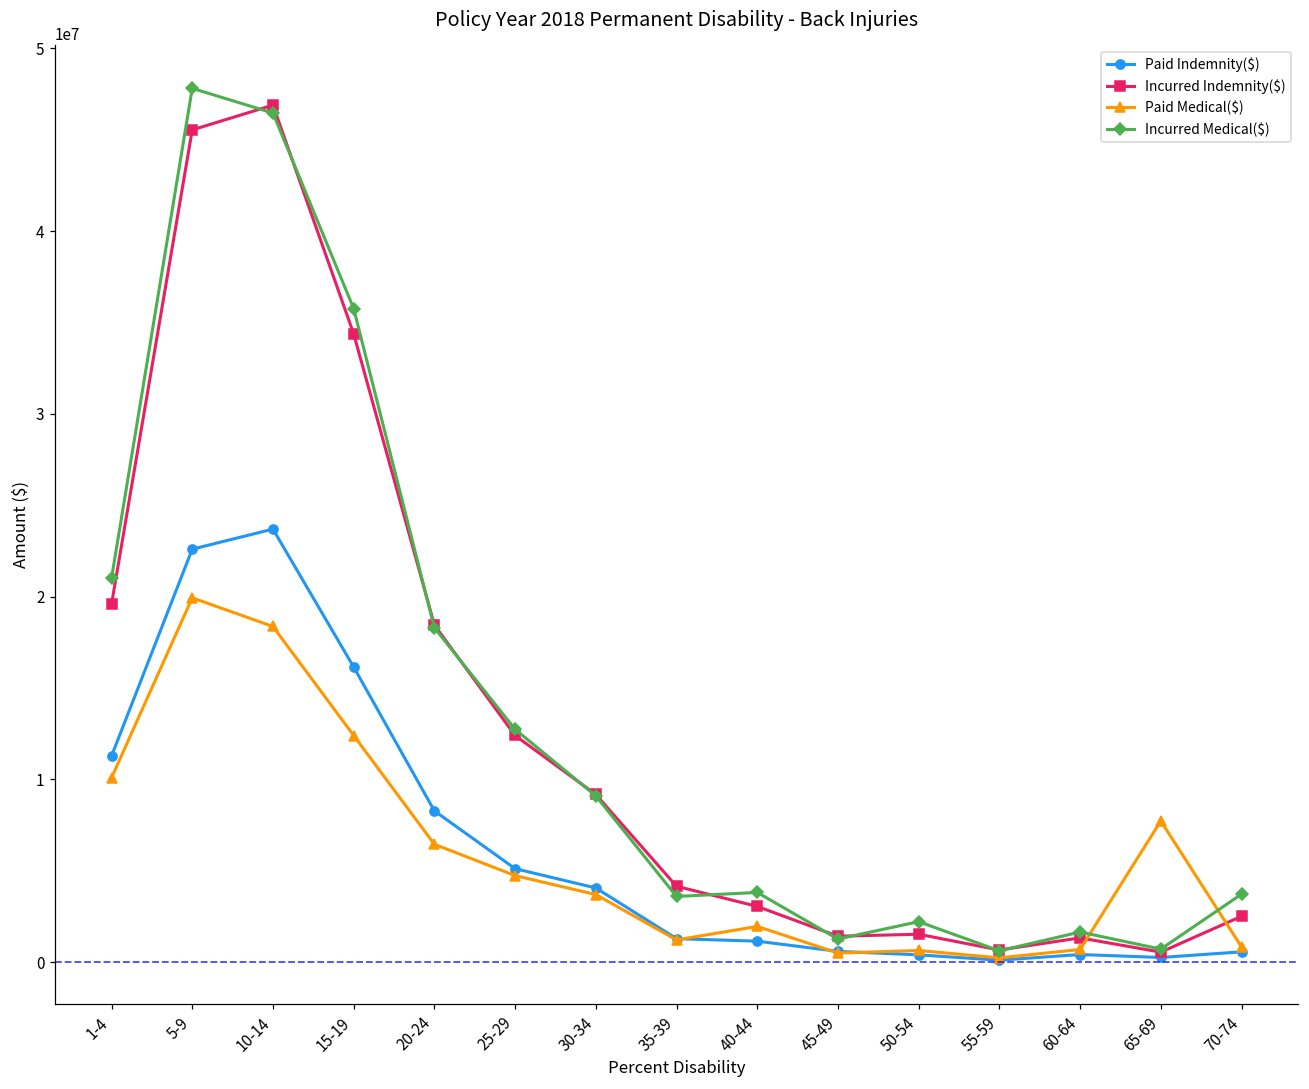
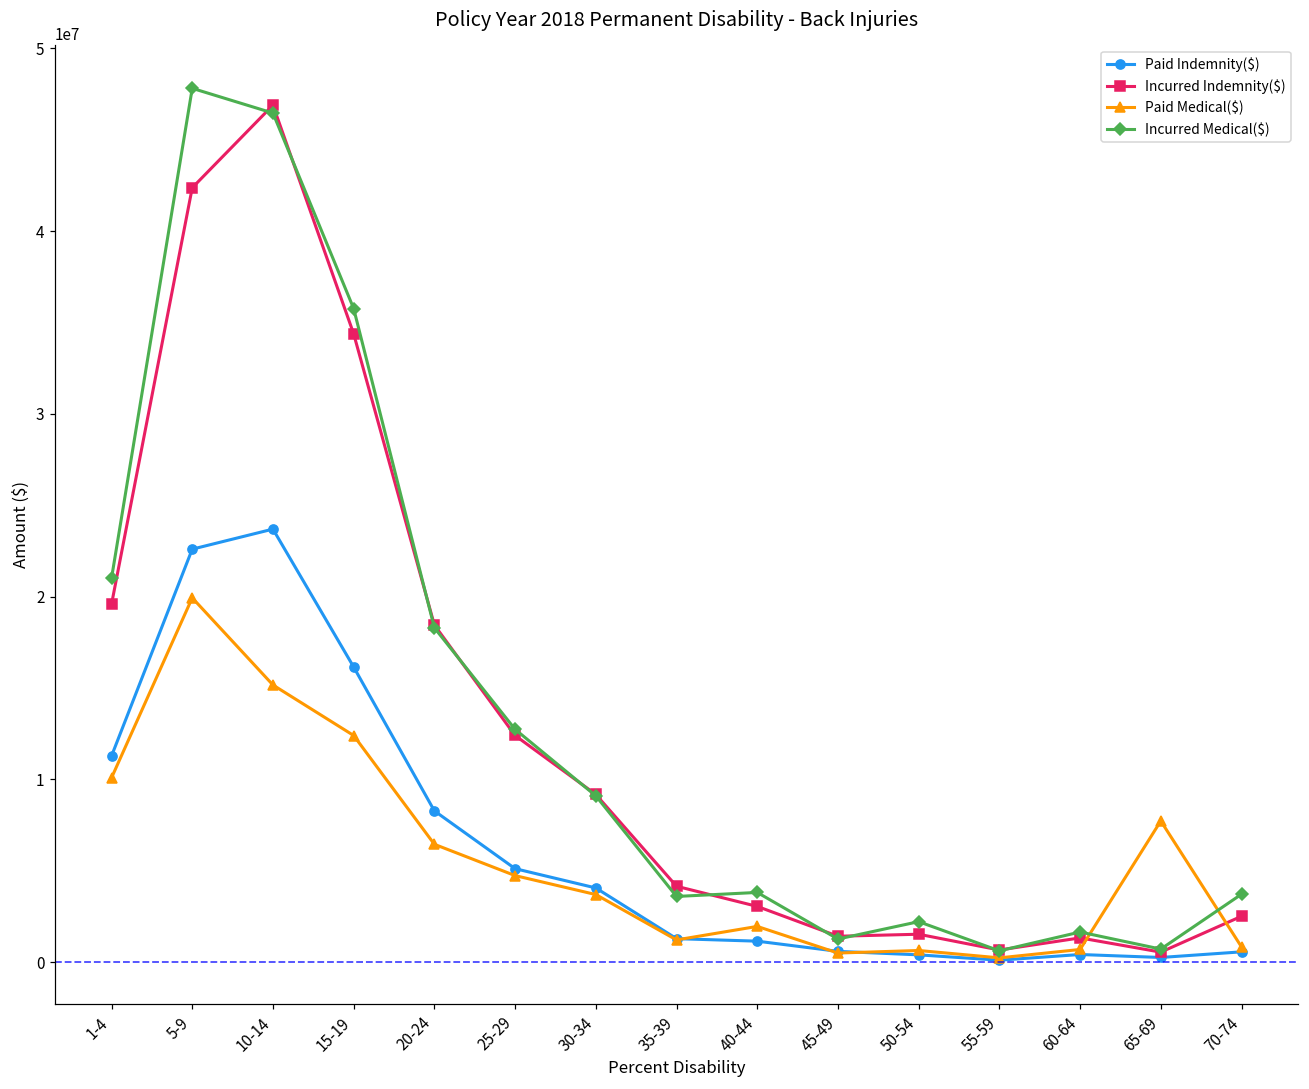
Incurred Indemnity($), 5-9: 45500000 -> 42400000
Paid Medical($), 10-14: 18400000 -> 15200000
